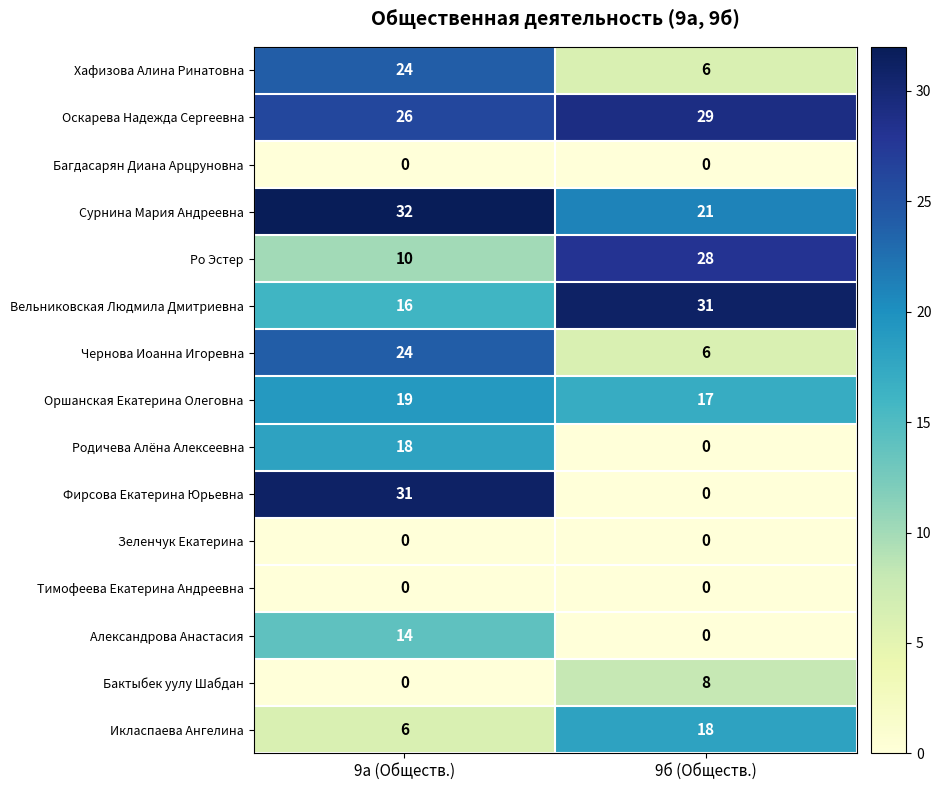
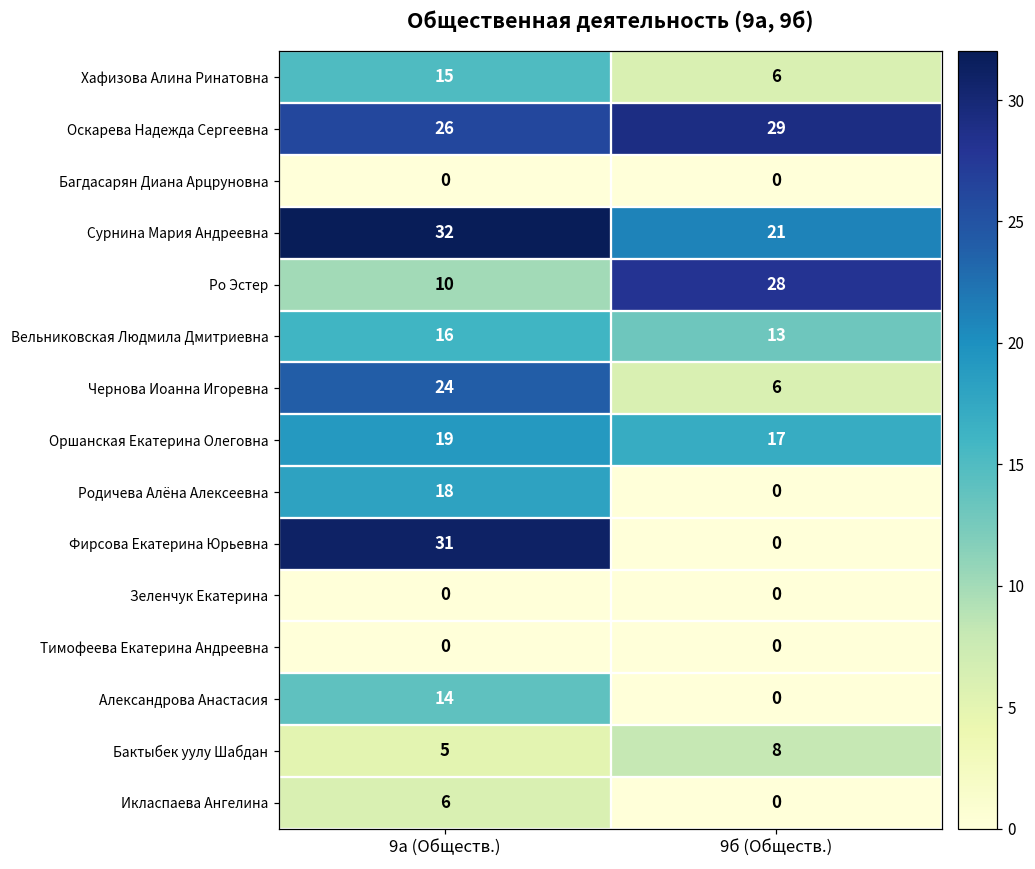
Хафизова Алина Ринатовна, 9а (Обществ.): 24 -> 15
Вельниковская Людмила Дмитриевна, 9б (Обществ.): 31 -> 13
Бактыбек уулу Шабдан, 9а (Обществ.): 0 -> 5
Икласпаева Ангелина, 9б (Обществ.): 18 -> 0
